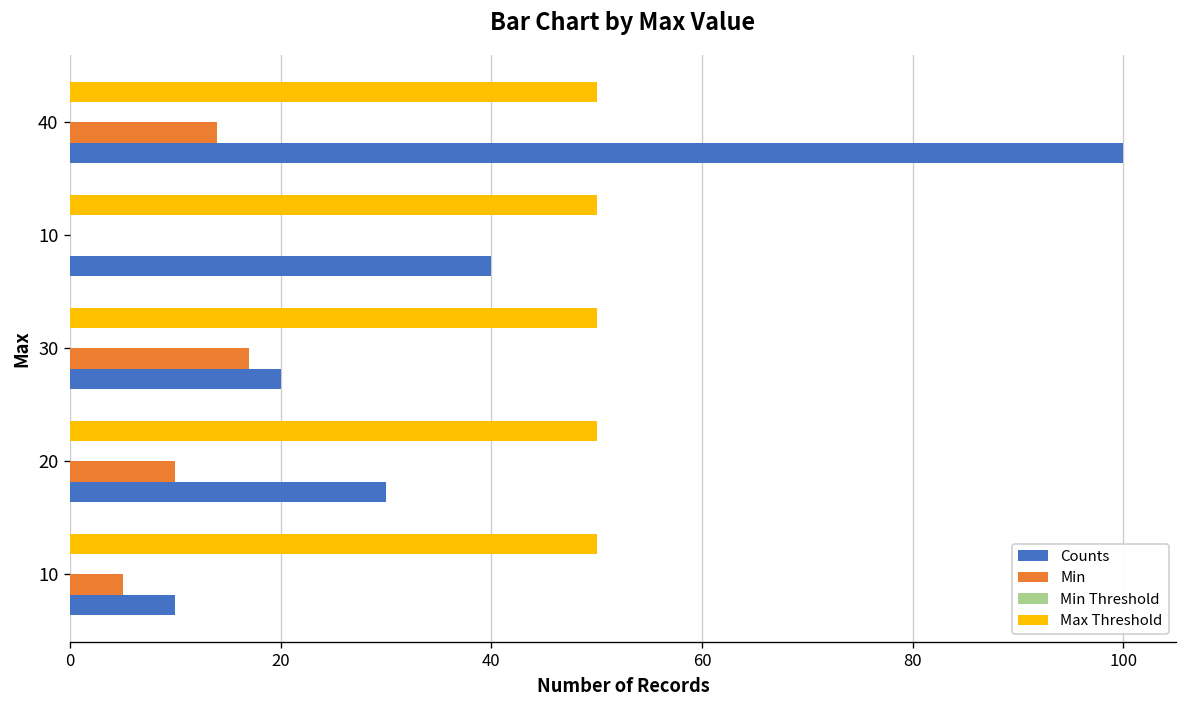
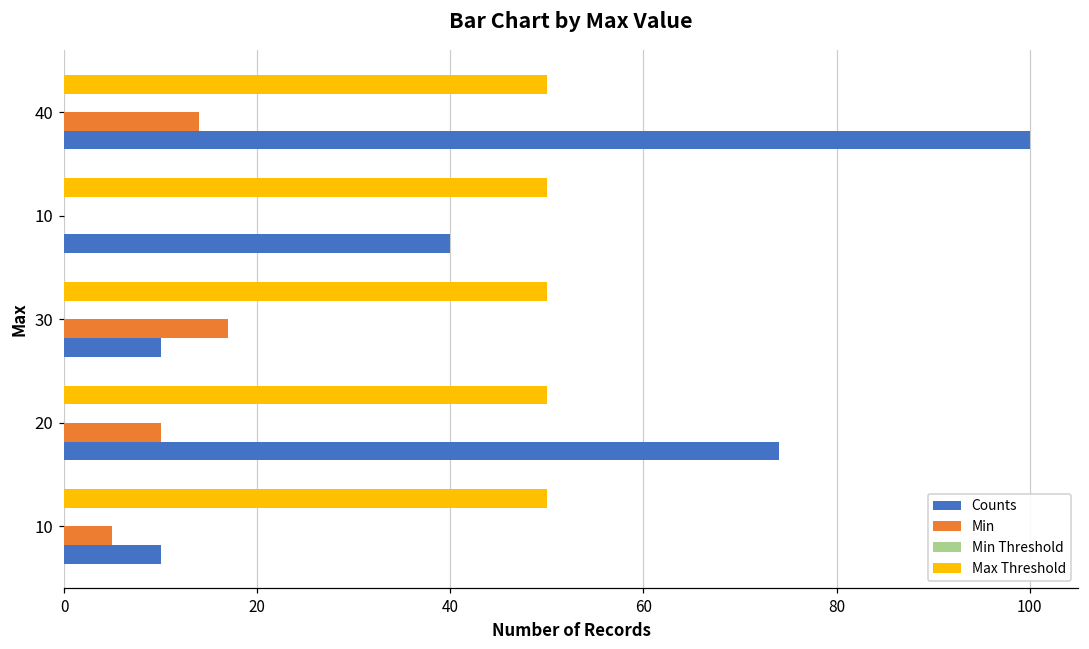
Counts, 30: 20 -> 10
Counts, 20: 30 -> 74
